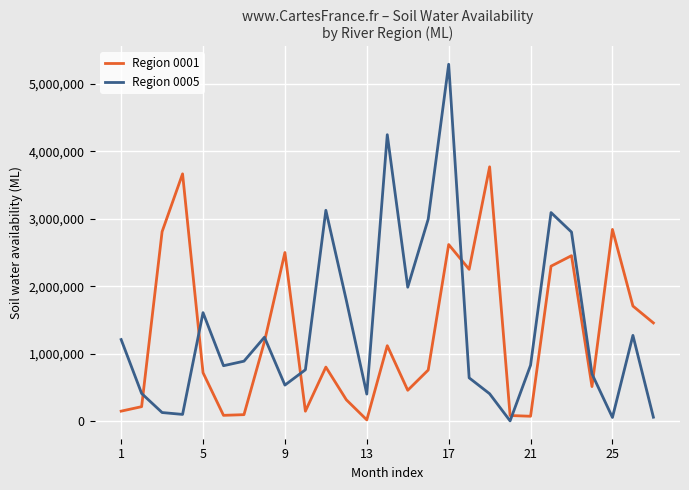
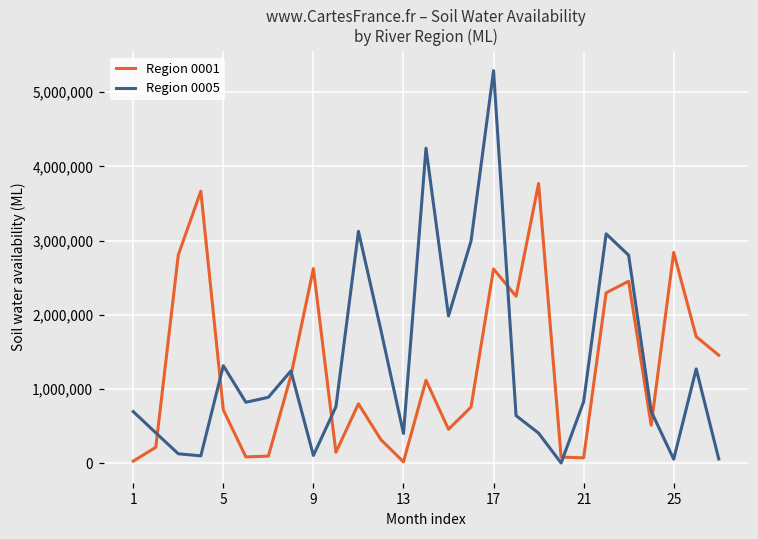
Region 0001, 1: 200,000 -> 0
Region 0005, 1: 1,200,000 -> 700,000
Region 0005, 5: 1,600,000 -> 1,300,000
Region 0001, 9: 2,500,000 -> 2,600,000
Region 0005, 9: 500,000 -> 100,000
